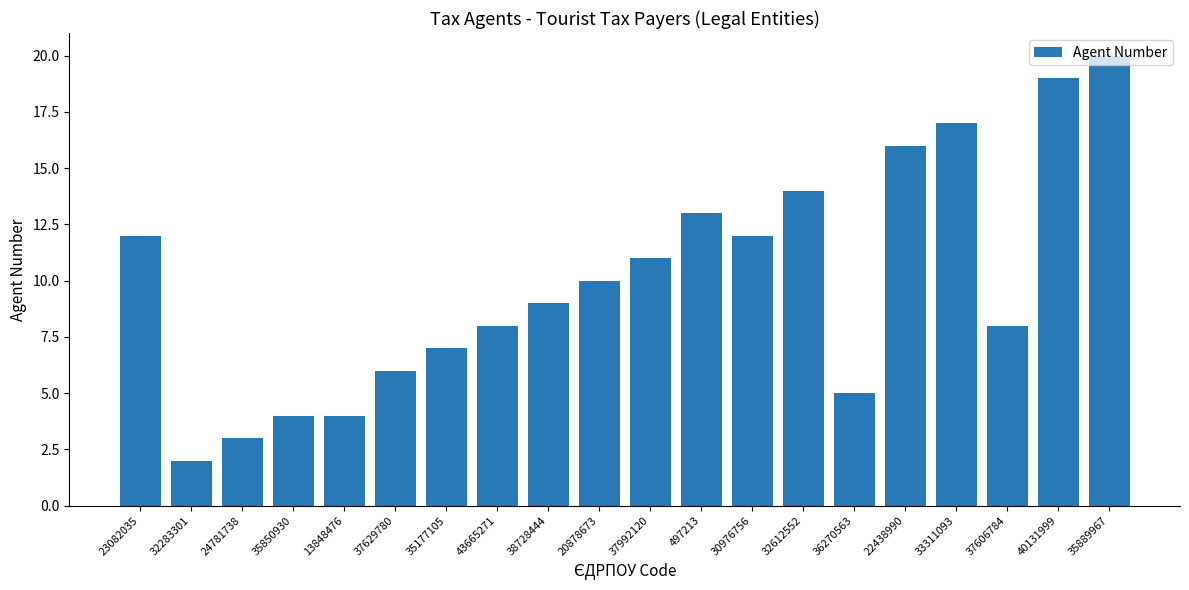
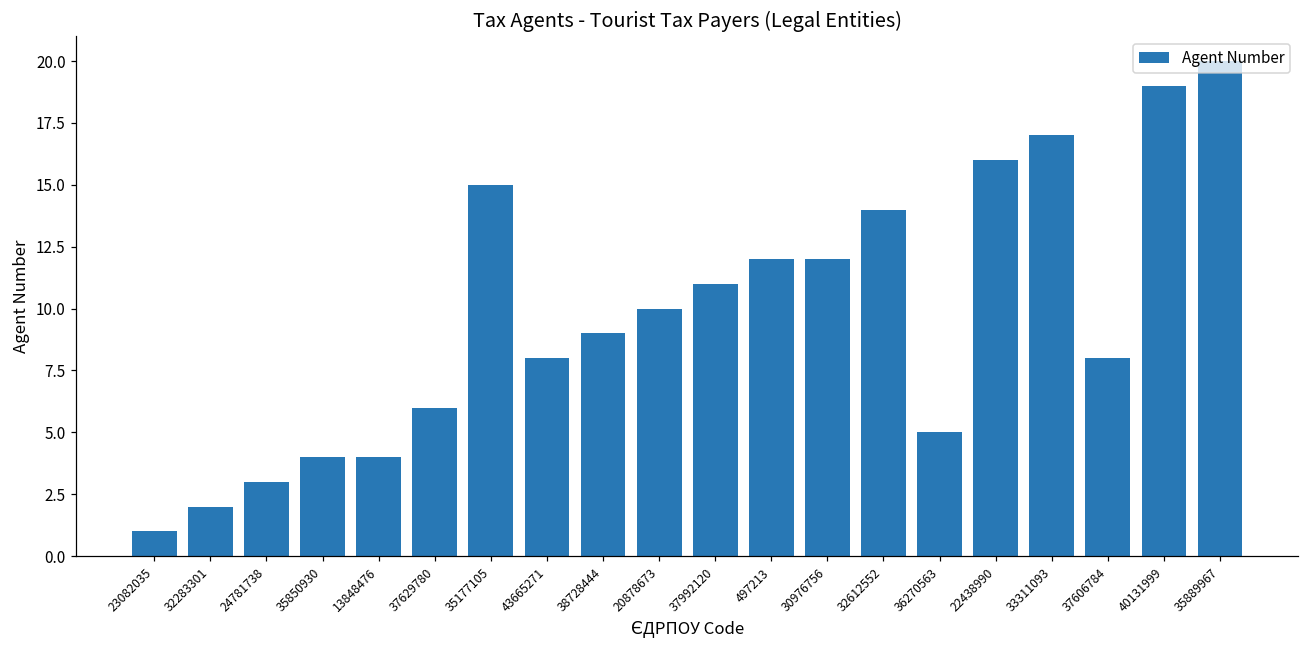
23082035: 12 -> 1
35177105: 7 -> 15
497213: 13 -> 12
